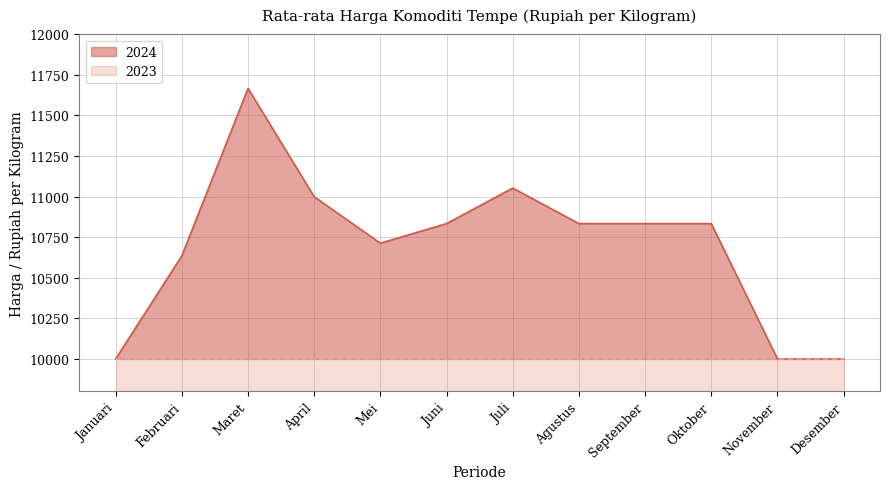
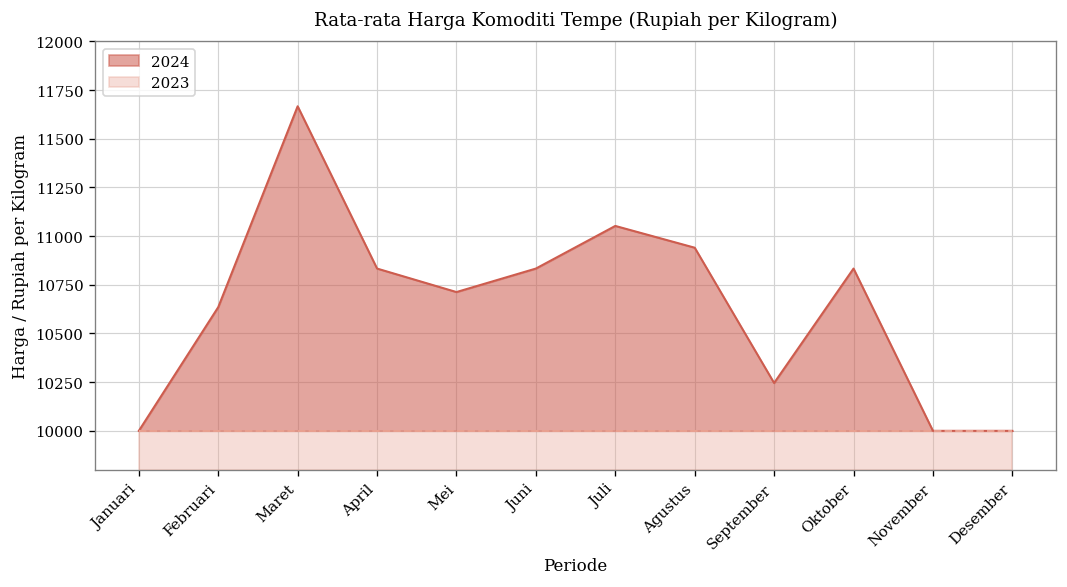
2024, April: 11000 -> 10830
2024, Agustus: 10830 -> 10940
2024, September: 10830 -> 10250
